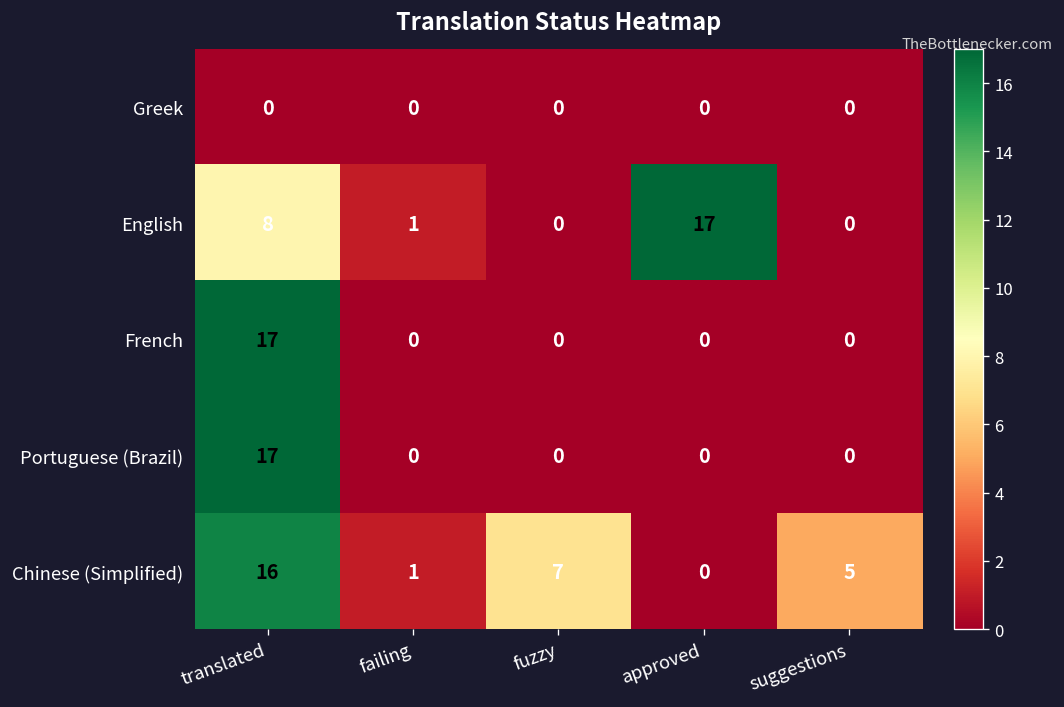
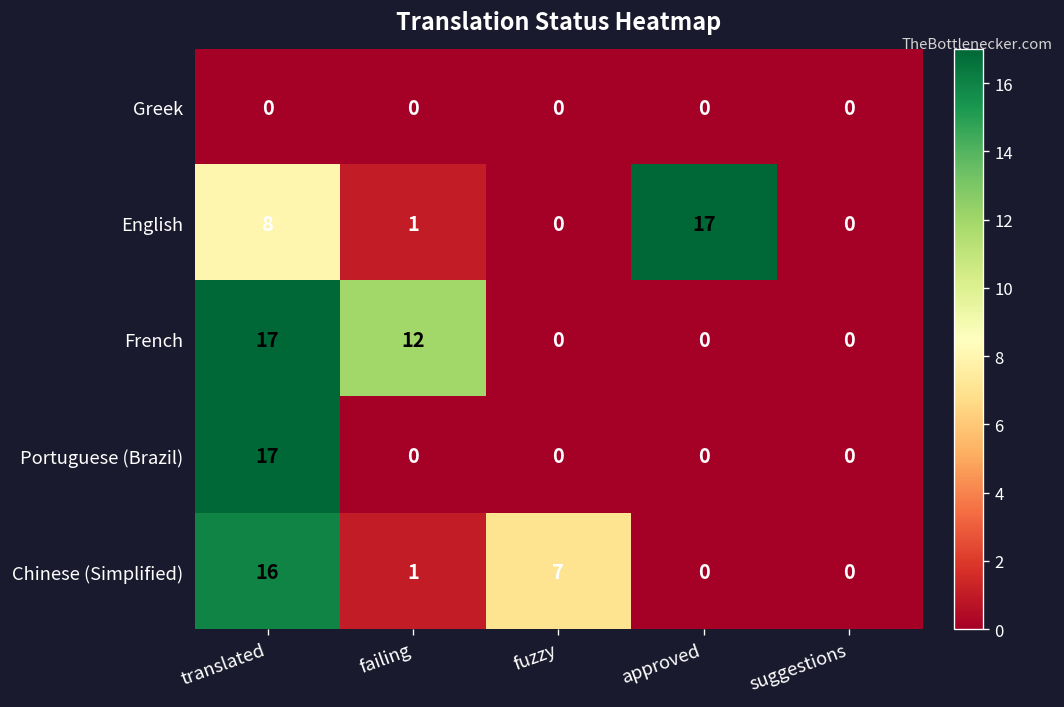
French, failing: 0 -> 12
Chinese (Simplified), suggestions: 5 -> 0
